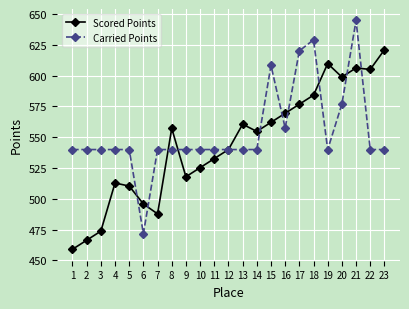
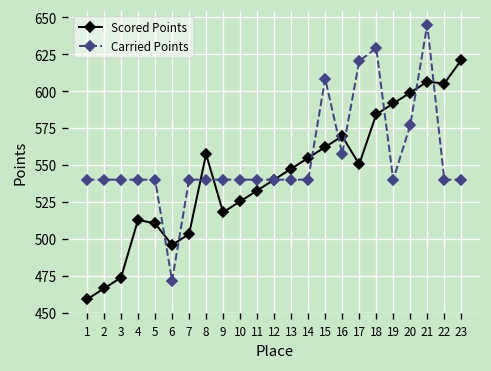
Scored Points, 7: 488 -> 503
Scored Points, 13: 561 -> 547
Scored Points, 17: 577 -> 550
Scored Points, 19: 610 -> 592
